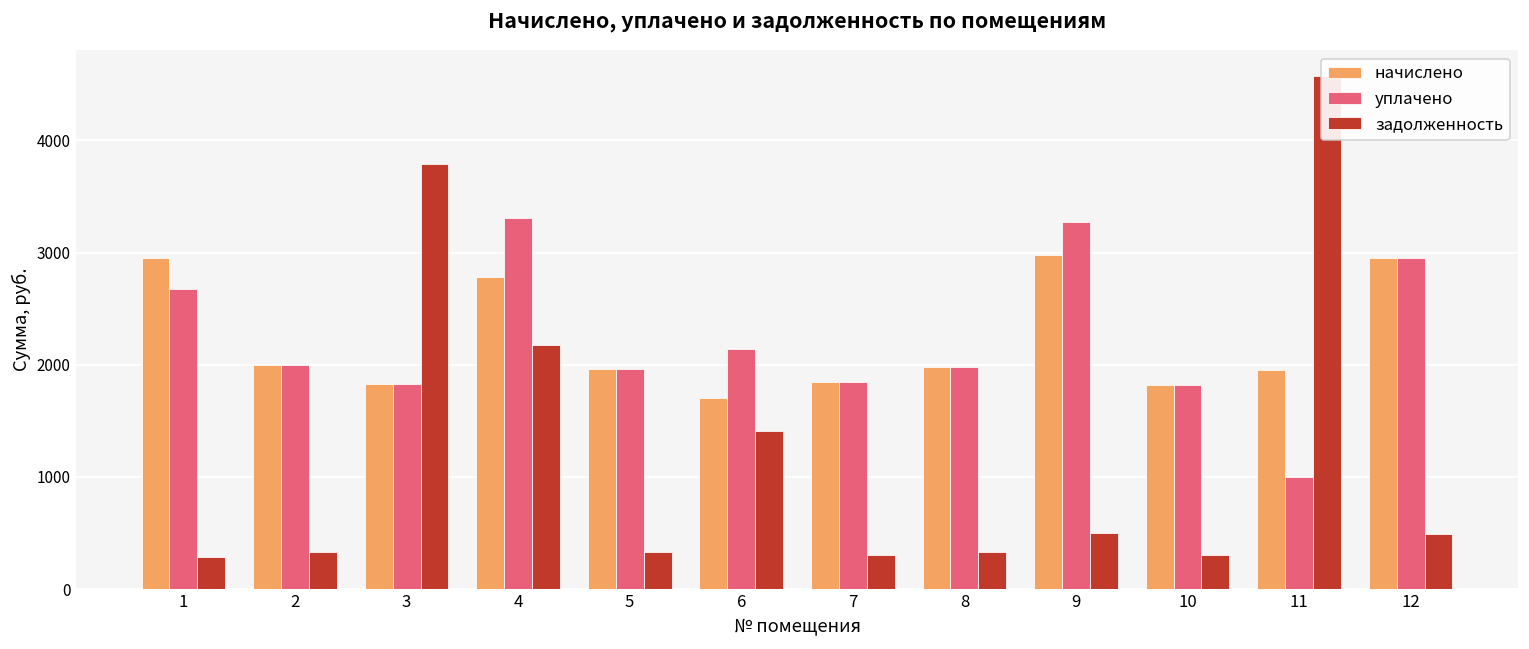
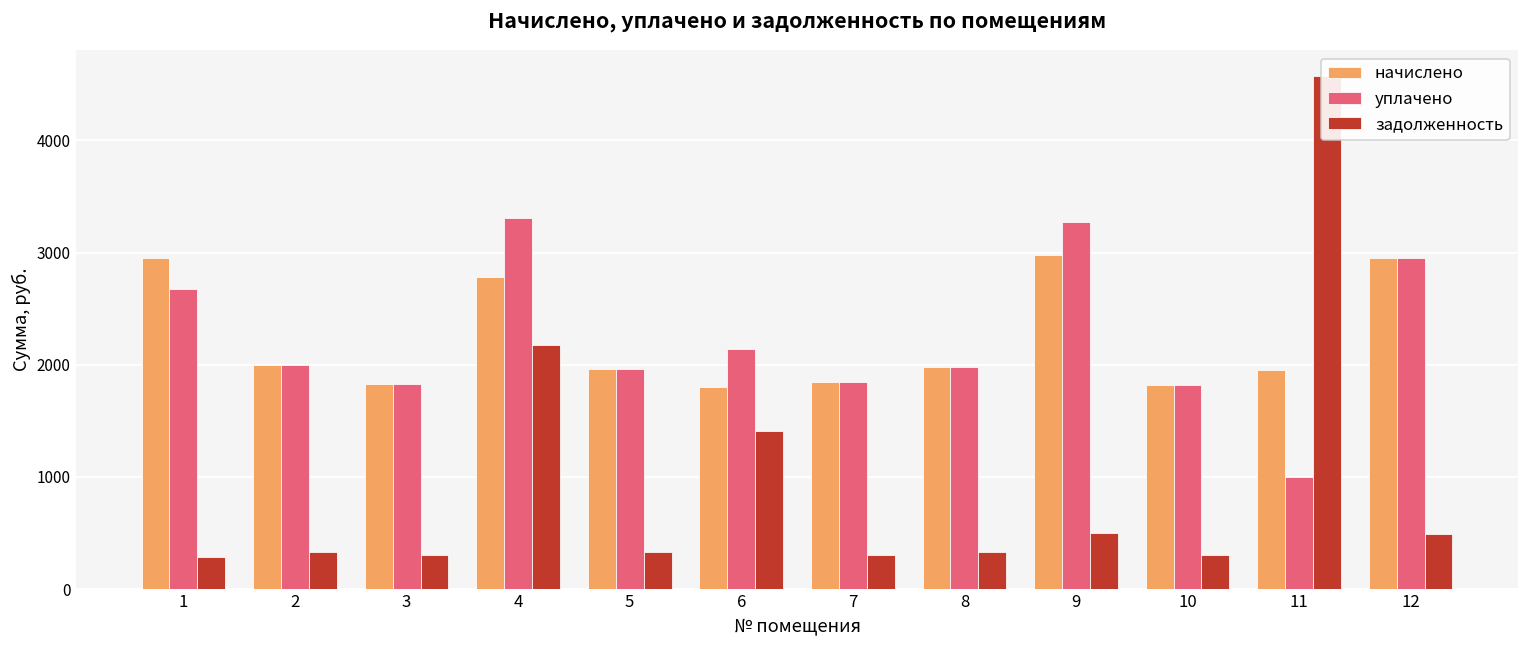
задолженность, 3: 3790 -> 300
начислено, 6: 1710 -> 1810
